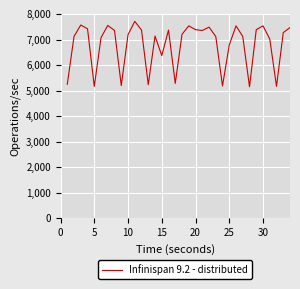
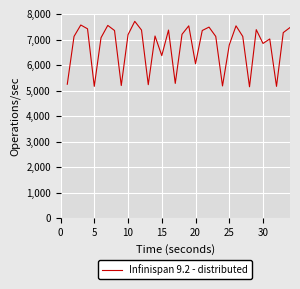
20: 7,400 -> 6,100
30: 7,500 -> 6,800
